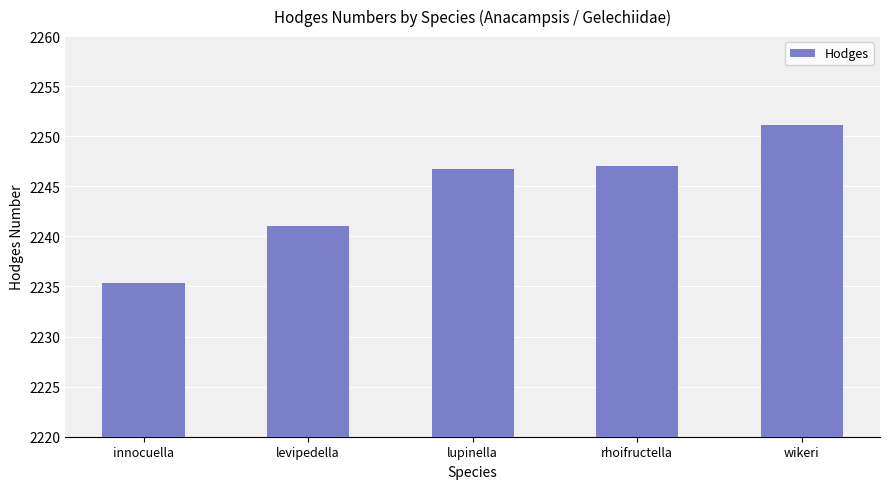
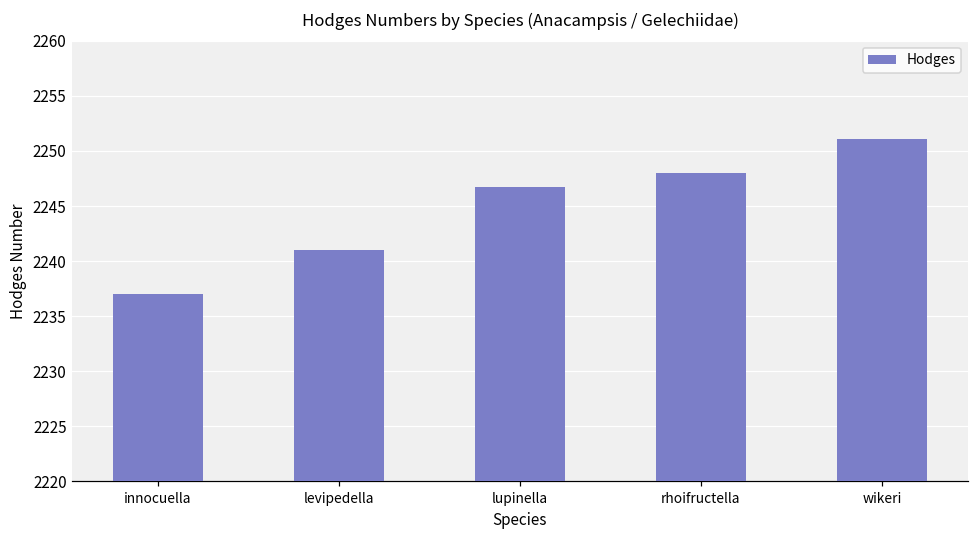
innocuella: 2235.3 -> 2237.0
rhoifructella: 2247 -> 2248
